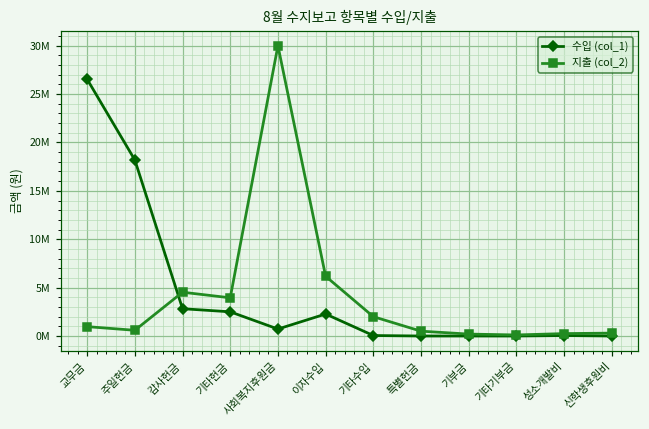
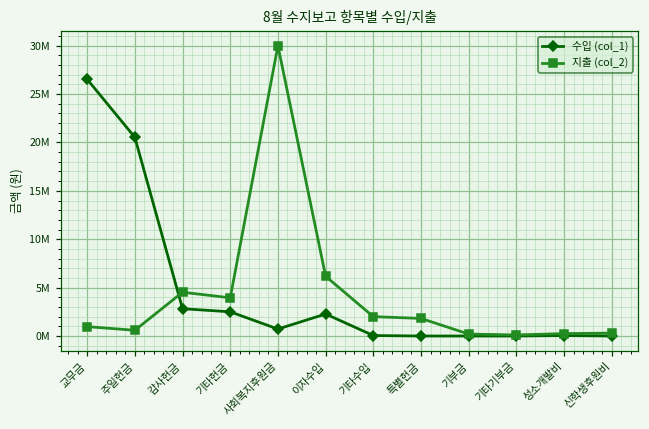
수입 (col_1), 주일헌금: 18000000 -> 21000000
지출 (col_2), 특별헌금: 1000000 -> 2000000
